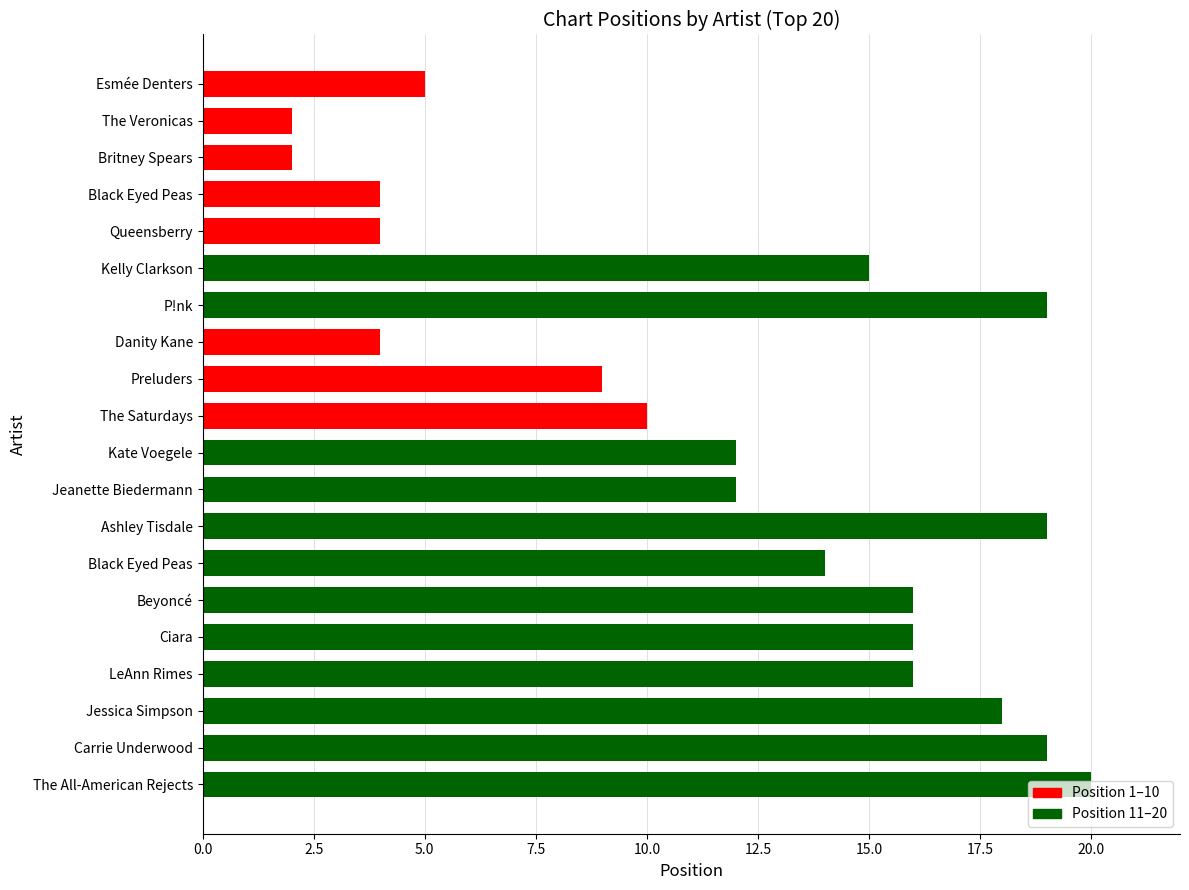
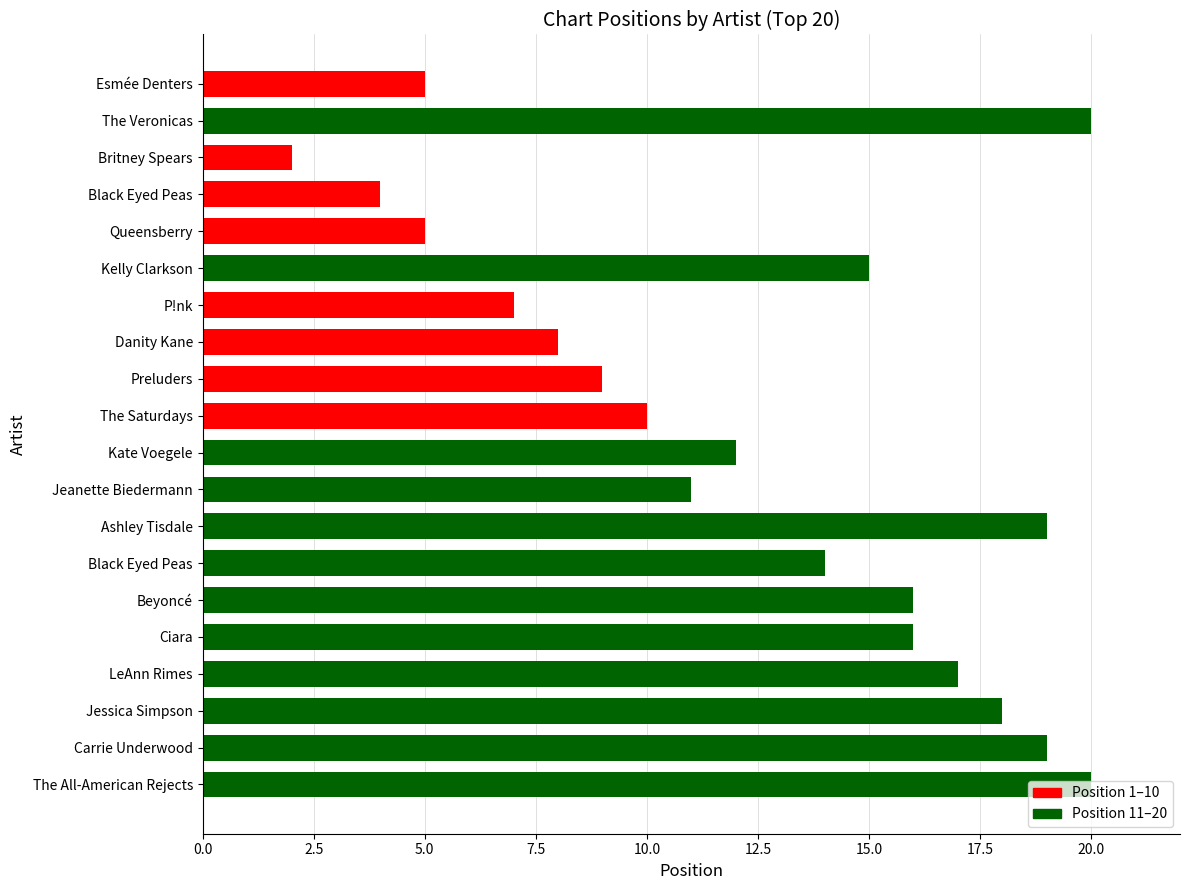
The Veronicas: 2 -> 20
Queensberry: 4 -> 5
P!nk: 19 -> 7
Danity Kane: 4 -> 8
Jeanette Biedermann: 12 -> 11
LeAnn Rimes: 16 -> 17
